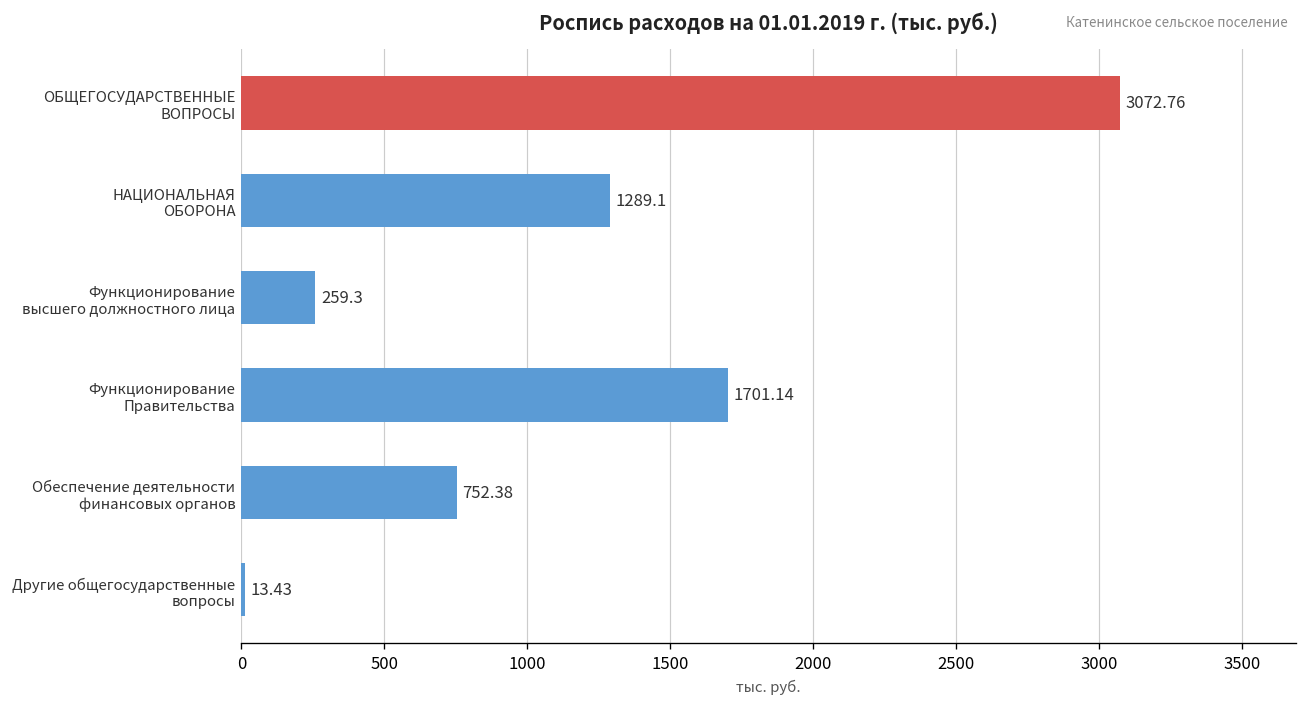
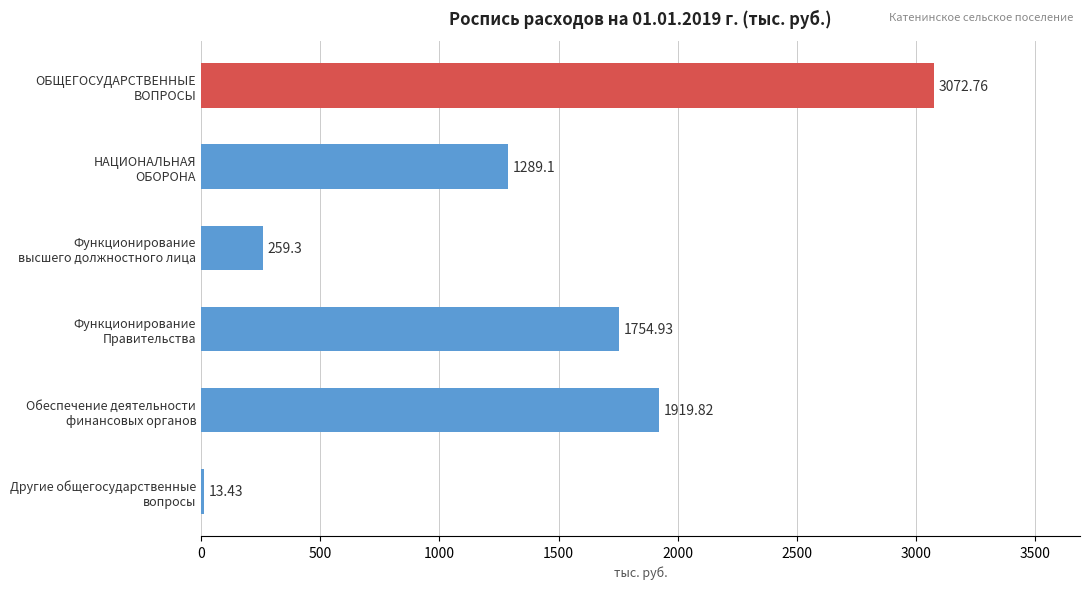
Функционирование Правительства: 1701.14 -> 1754.93
Обеспечение деятельности финансовых органов: 752.38 -> 1919.82
